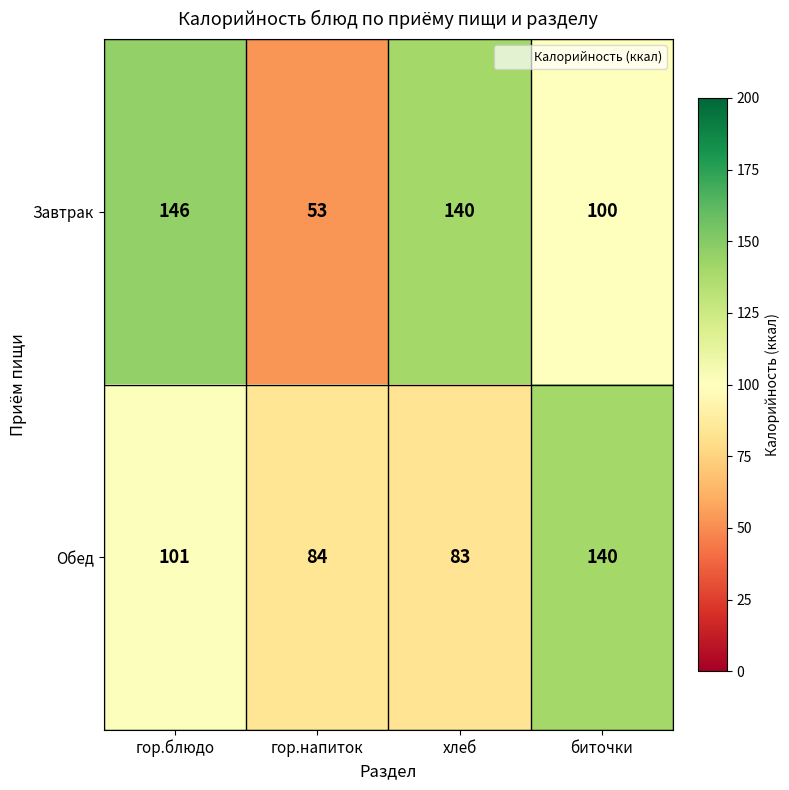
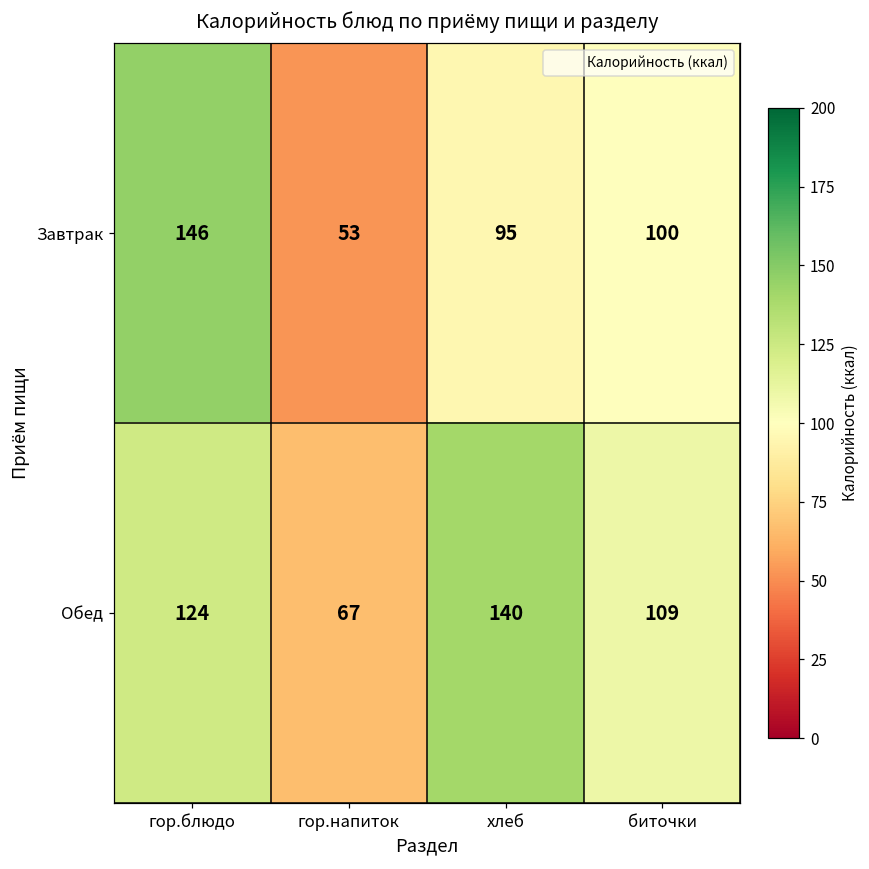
Завтрак, хлеб: 140 -> 95
Обед, гор.блюдо: 101 -> 124
Обед, гор.напиток: 84 -> 67
Обед, хлеб: 83 -> 140
Обед, биточки: 140 -> 109
